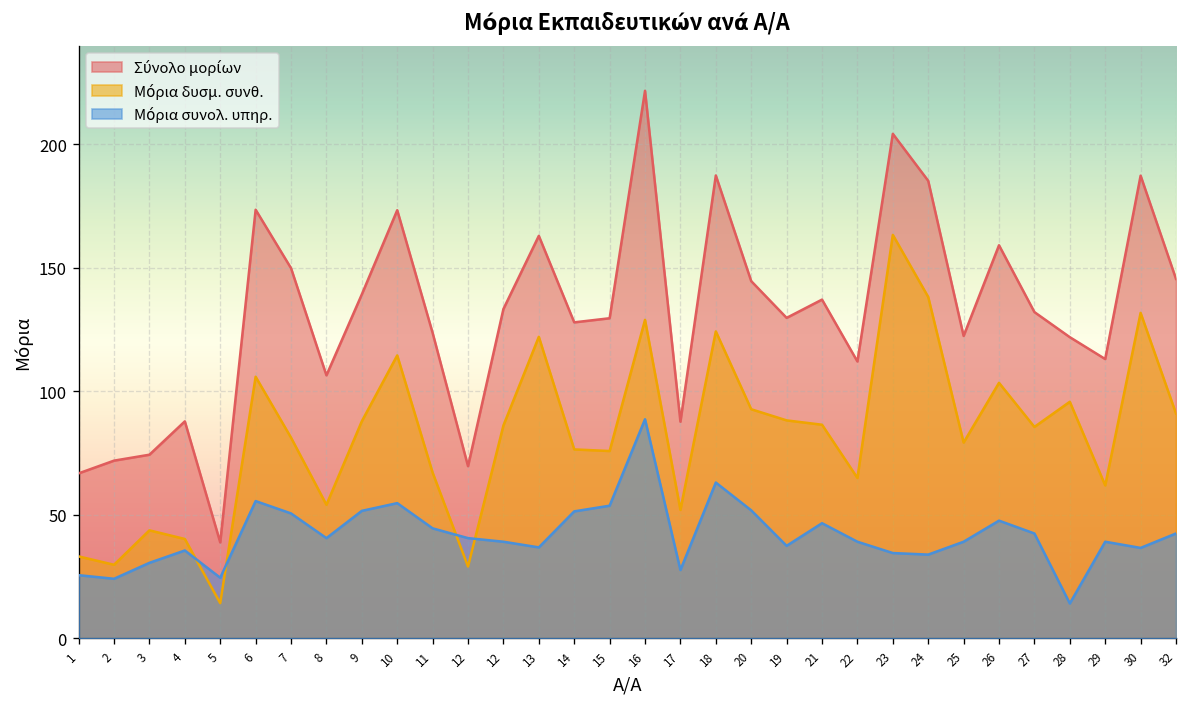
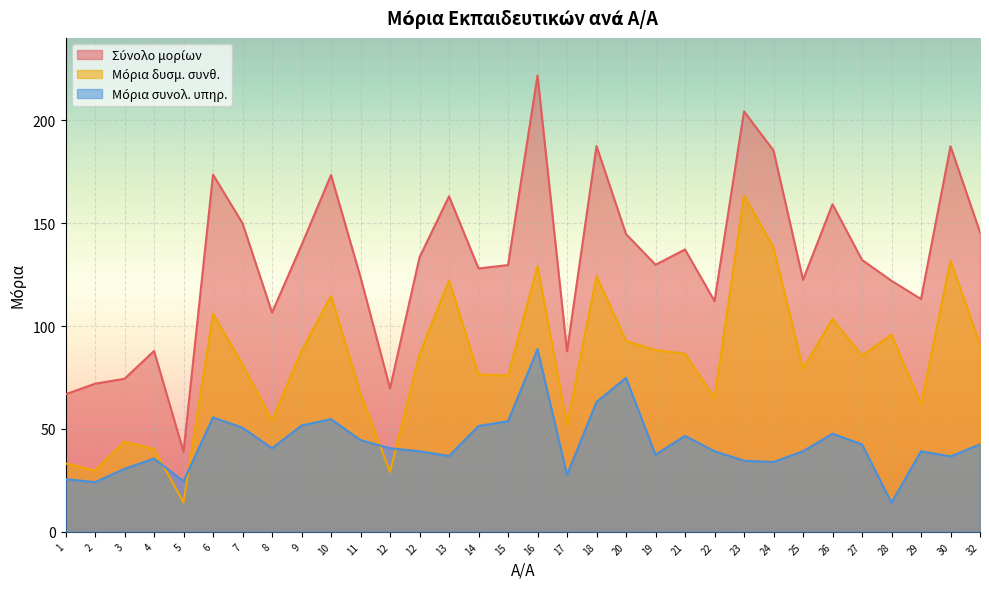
Μόρια συνολ. υπηρ., 20: 52 -> 75
